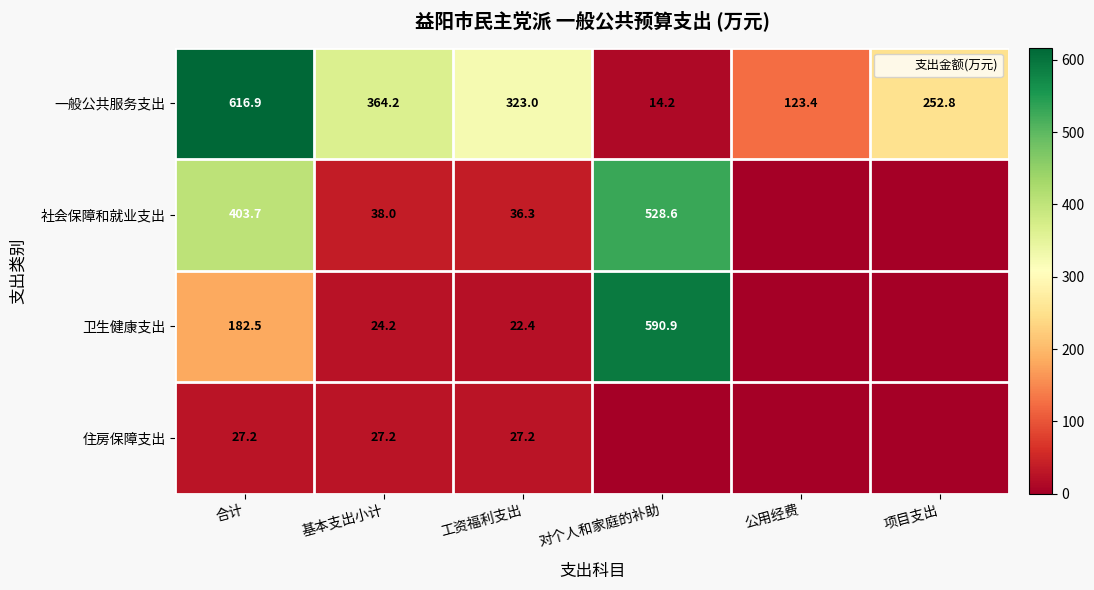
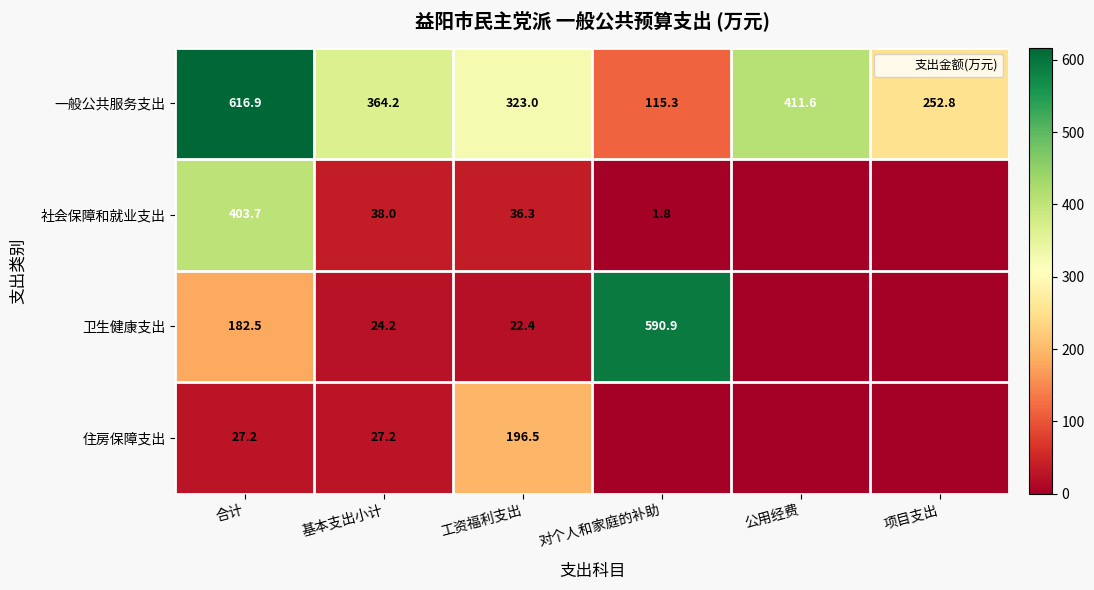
一般公共服务支出, 对个人和家庭的补助: 14.2 -> 115.3
一般公共服务支出, 公用经费: 123.4 -> 411.6
社会保障和就业支出, 对个人和家庭的补助: 528.6 -> 1.8
住房保障支出, 工资福利支出: 27.2 -> 196.5
